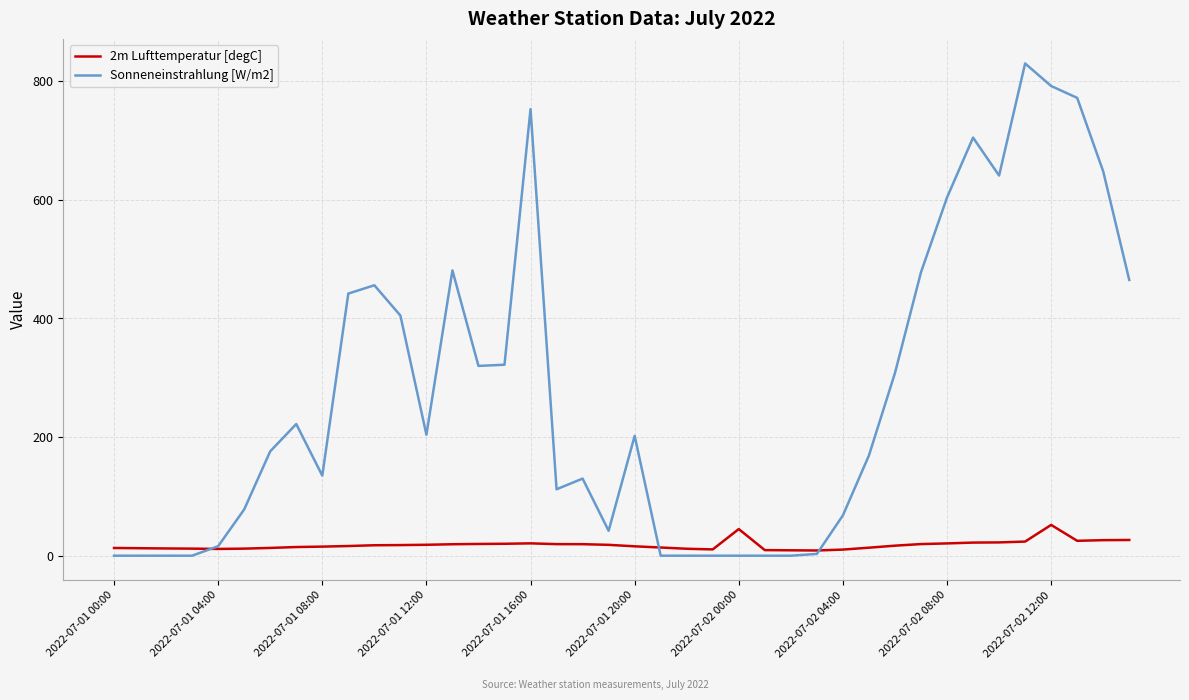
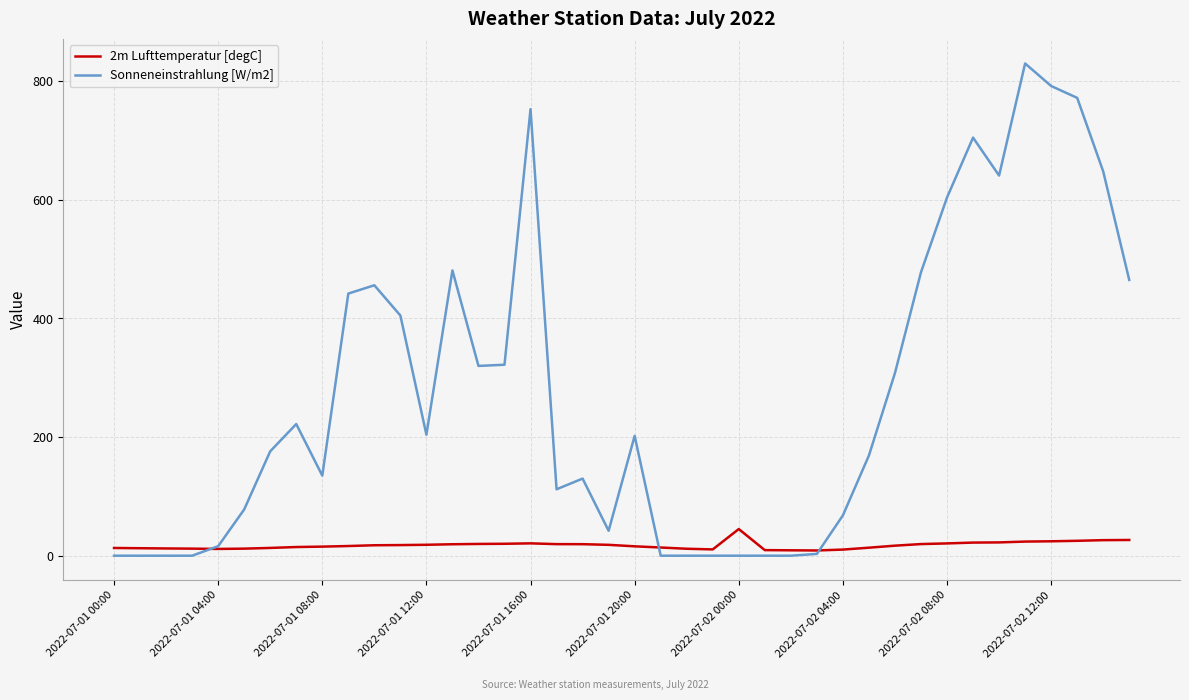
2m Lufttemperatur [degC], 2022-07-02 12:00: 50 -> 20
